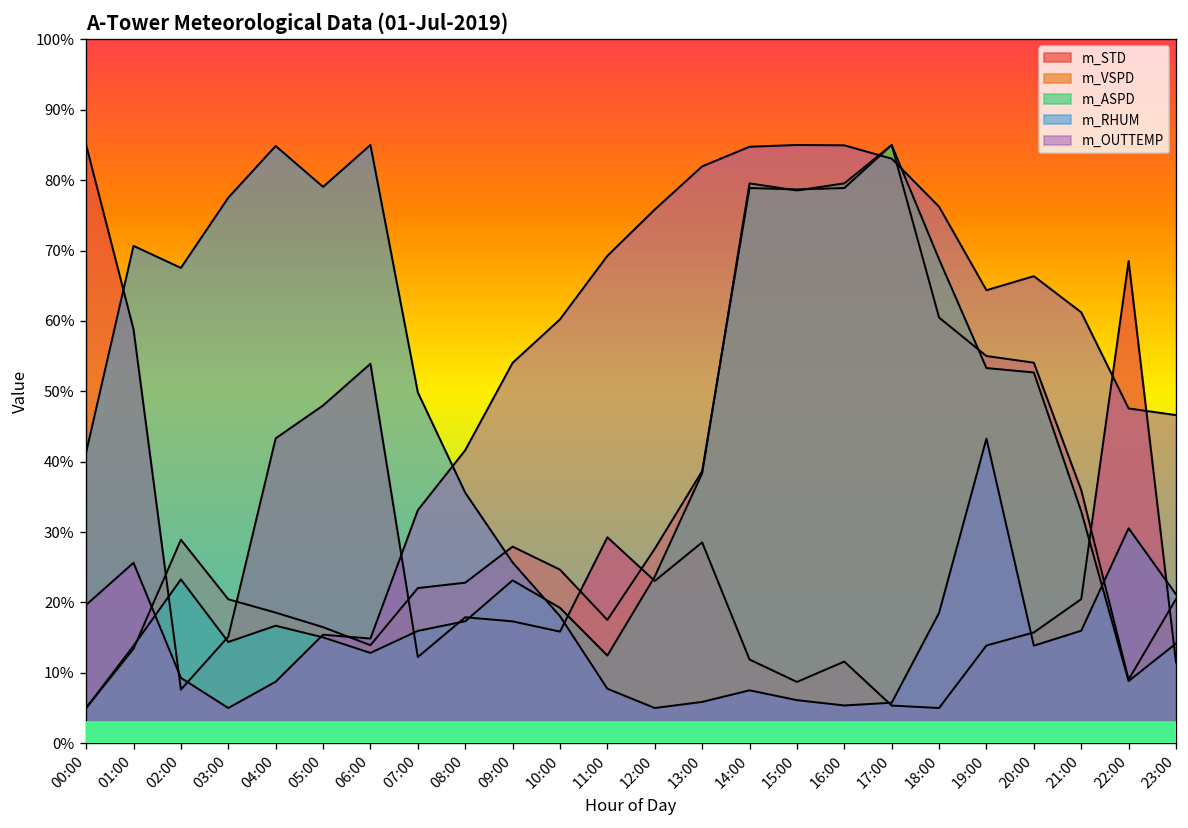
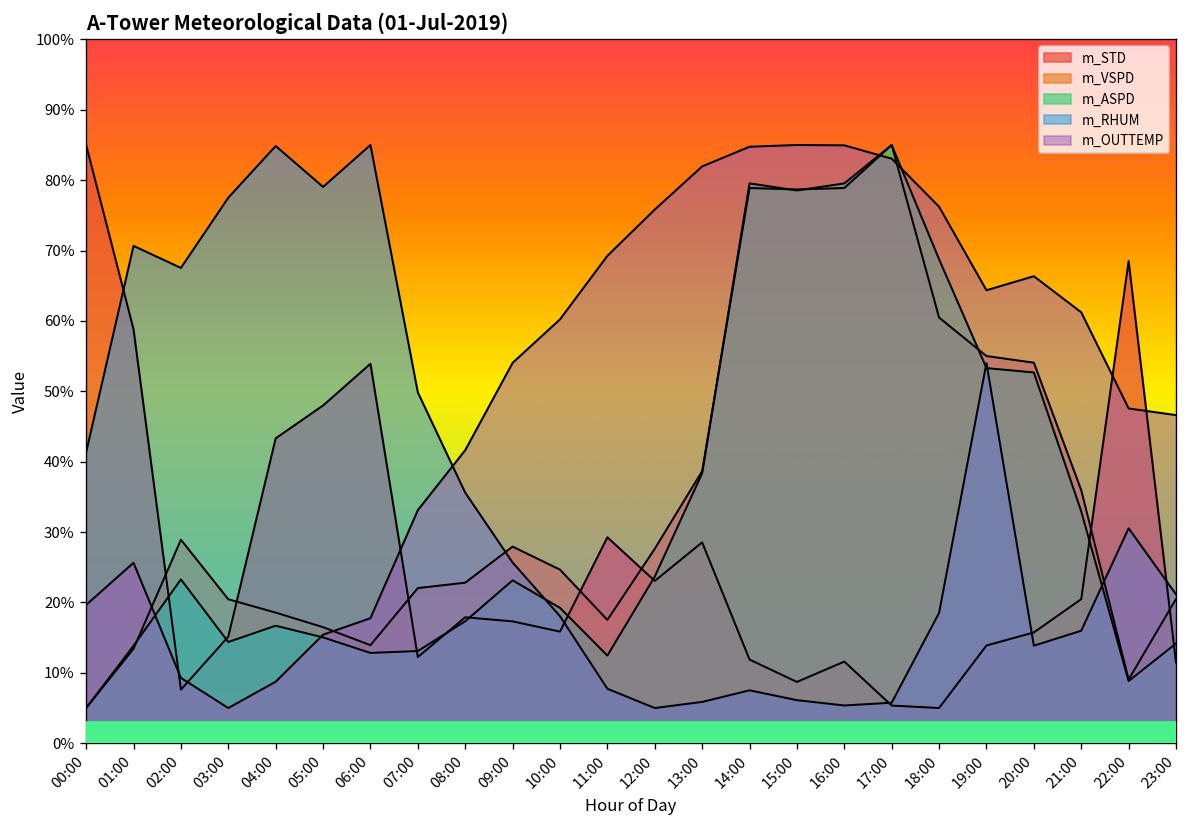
m_OUTTEMP, 06:00: 15% -> 18%
m_ASPD, 07:00: 16% -> 13%
m_RHUM, 19:00: 43% -> 54%
